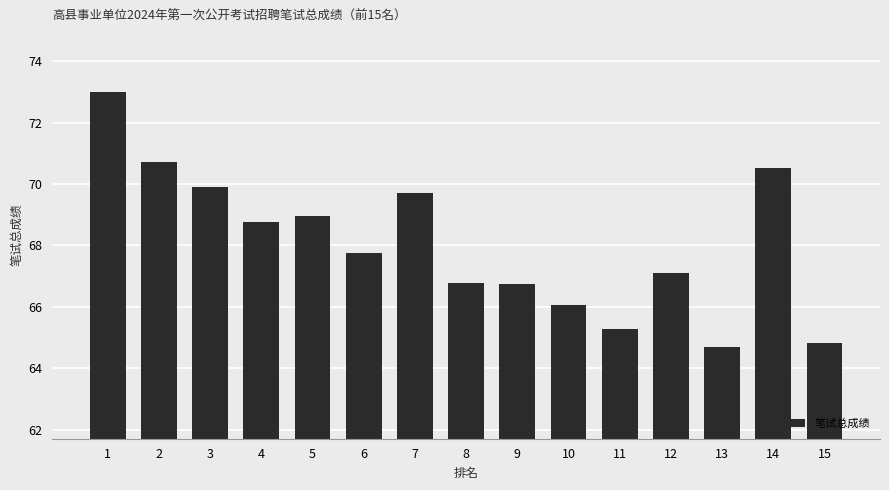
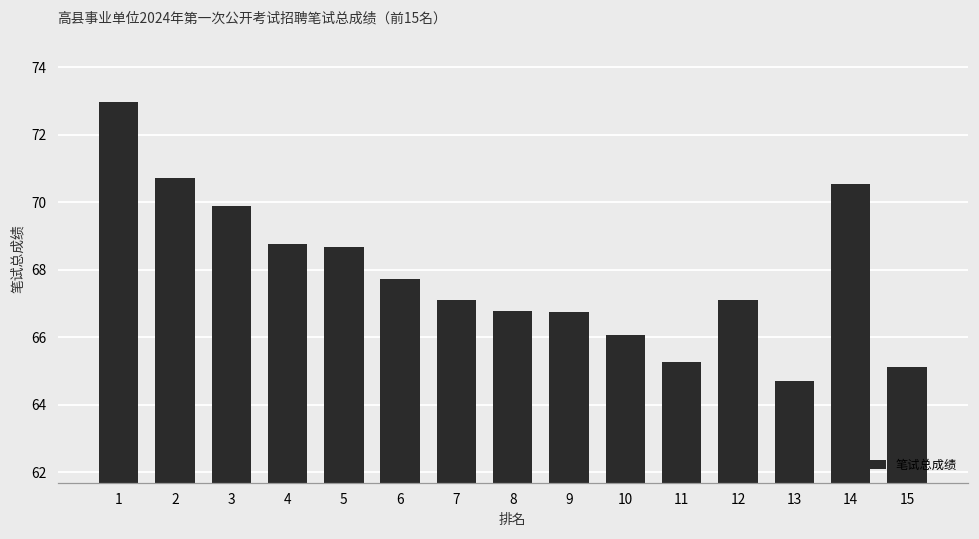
5: 69.0 -> 68.7
7: 69.7 -> 67.1
15: 64.8 -> 65.1
